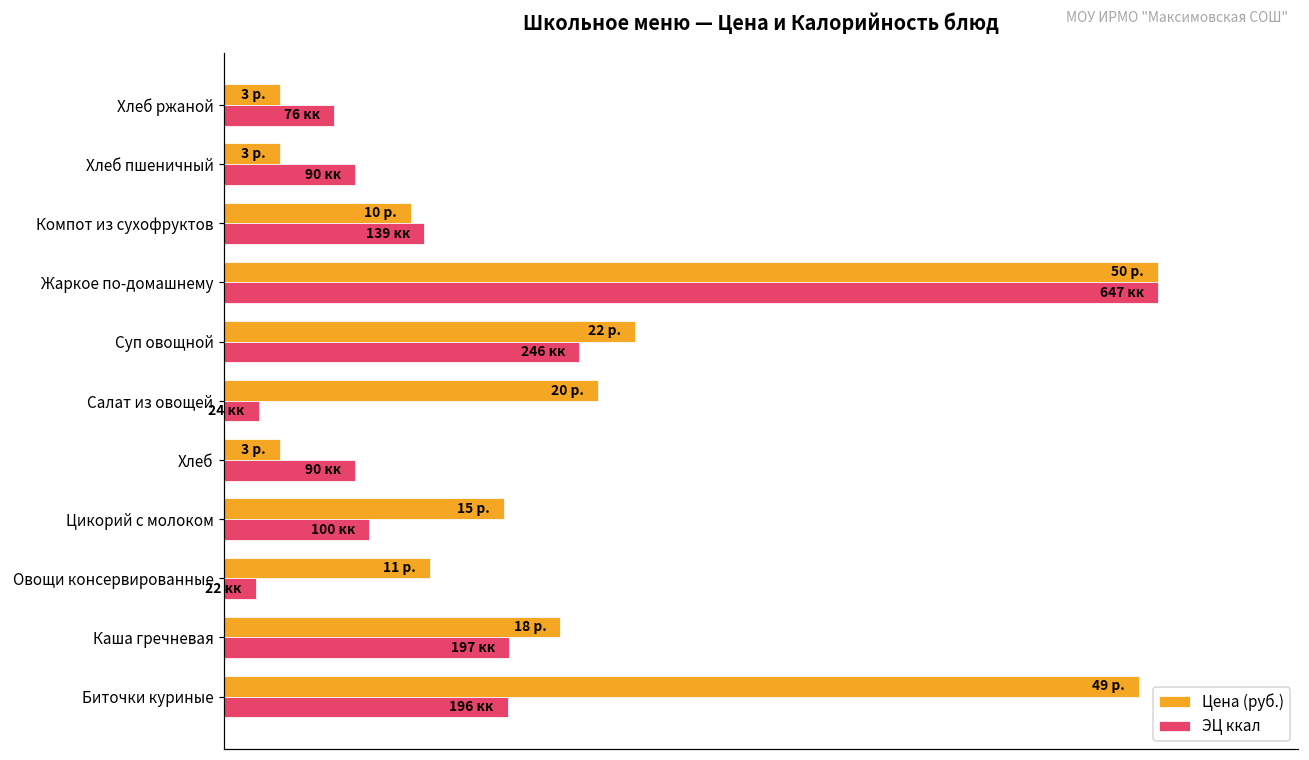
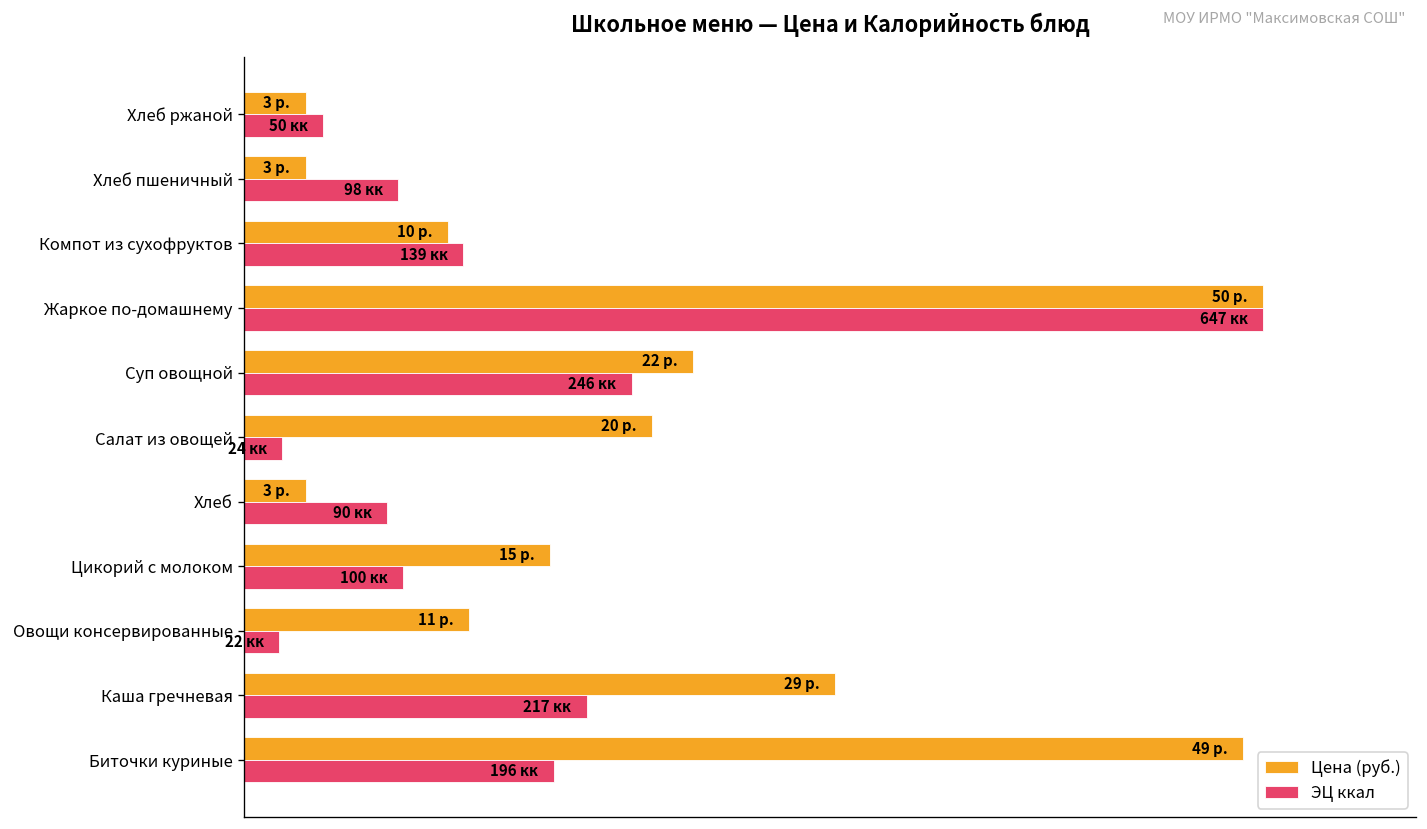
ЭЦ ккал, Хлеб ржаной: 76 -> 50
ЭЦ ккал, Хлеб пшеничный: 90 -> 98
Цена (руб.), Каша гречневая: 18 -> 29
ЭЦ ккал, Каша гречневая: 197 -> 217
